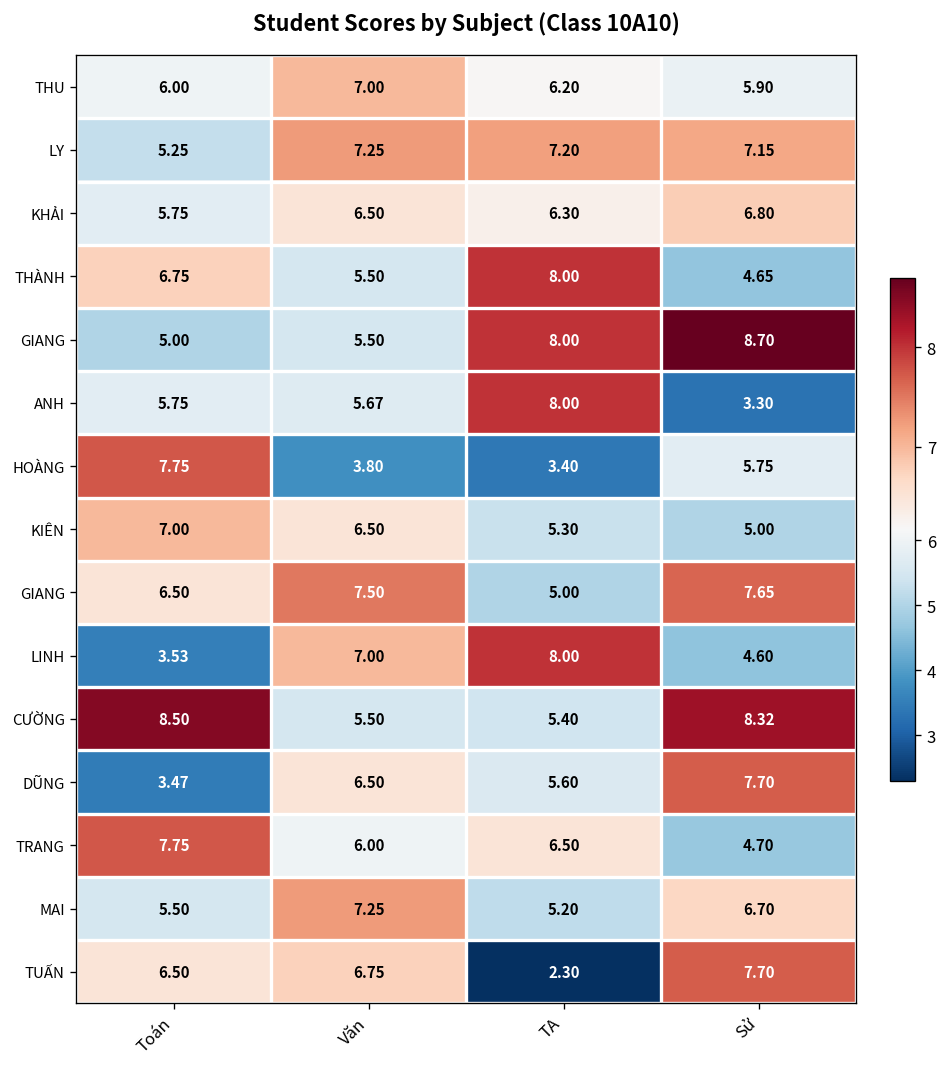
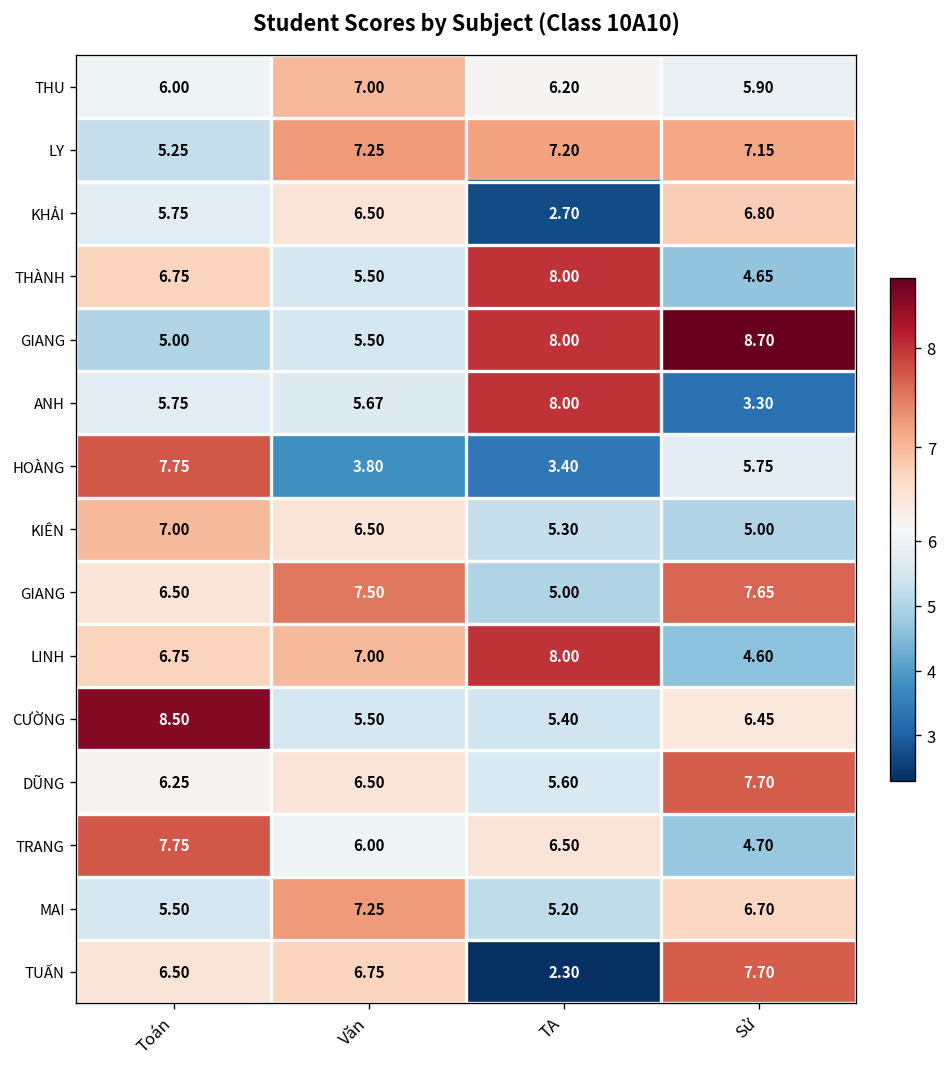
KHẢI, TA: 6.30 -> 2.70
LINH, Toán: 3.53 -> 6.75
CƯỜNG, Sử: 8.32 -> 6.45
DŨNG, Toán: 3.47 -> 6.25
